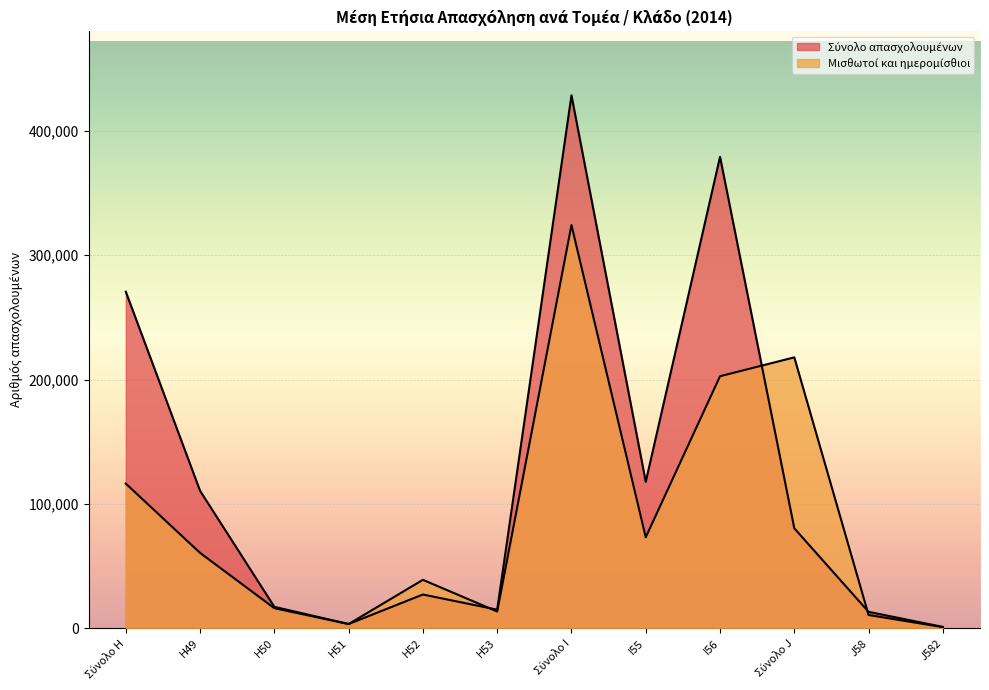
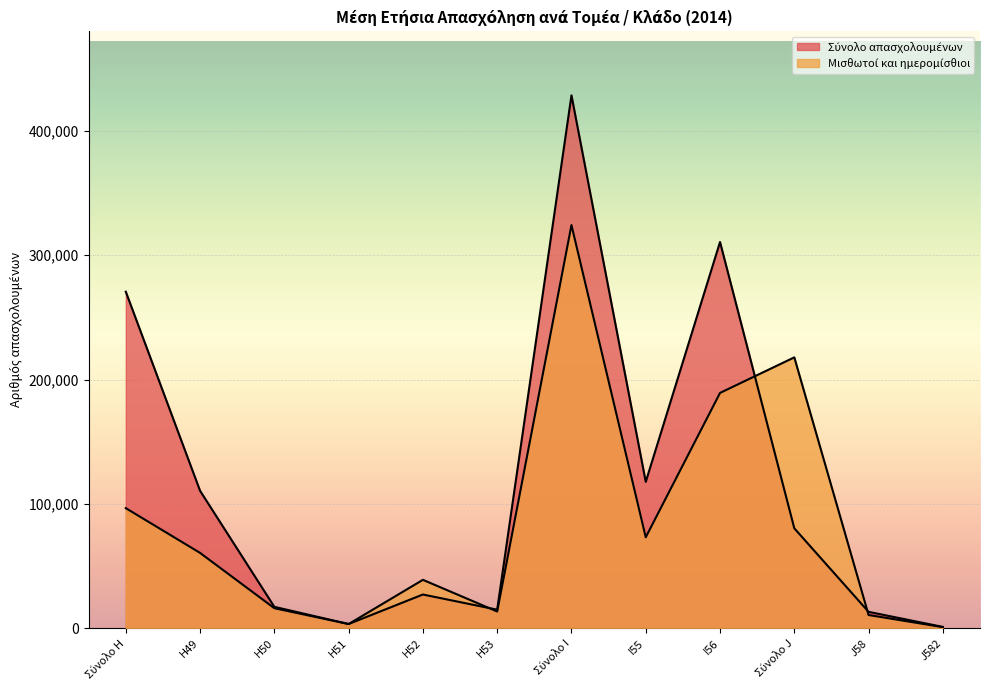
Μισθωτοί και ημερομίσθιοι, Σύνολο H: 116,000 -> 97,000
Σύνολο απασχολουμένων, I56: 379,000 -> 311,000
Μισθωτοί και ημερομίσθιοι, I56: 203,000 -> 189,000
